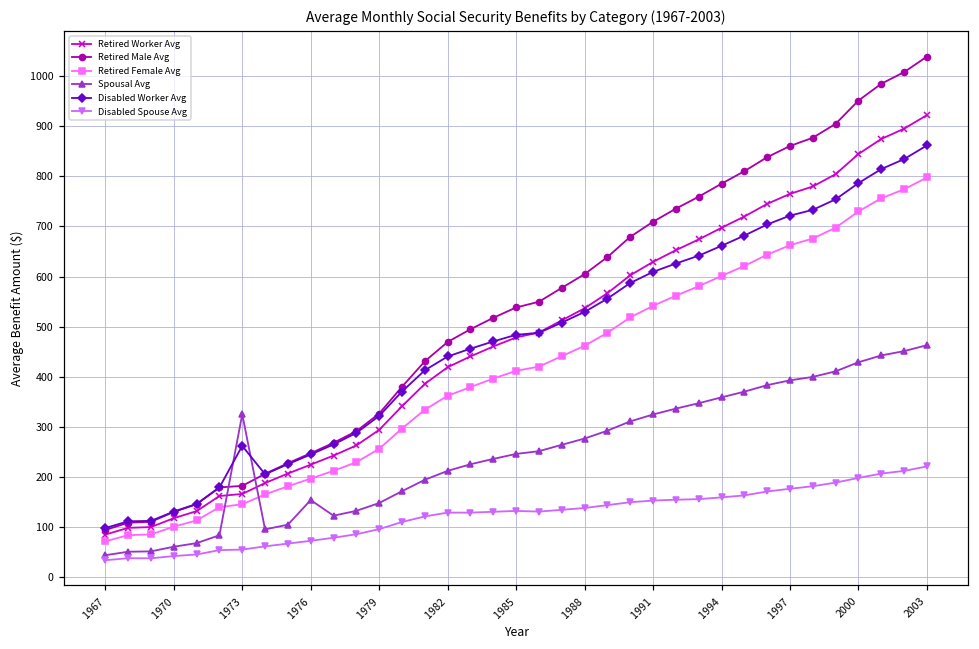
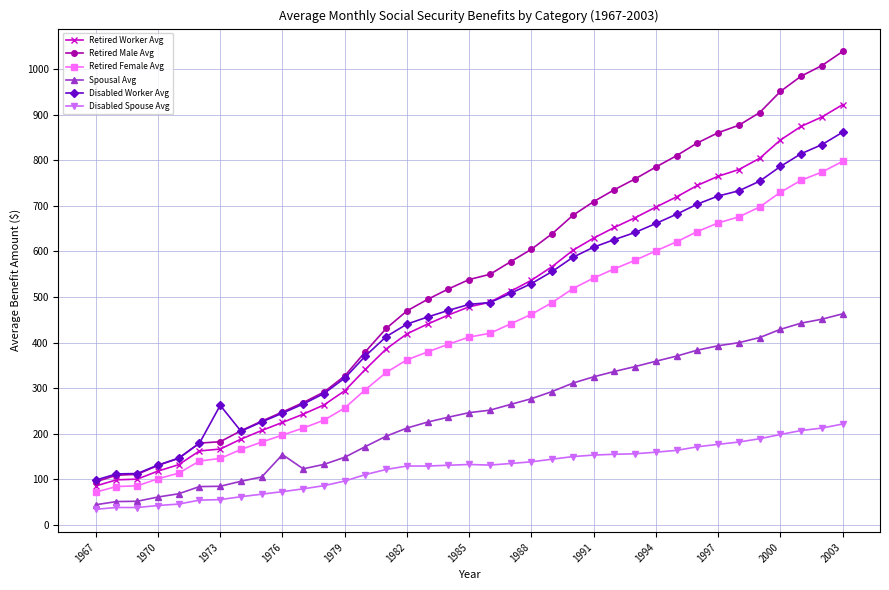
Spousal Avg, 1973: 330 -> 80
